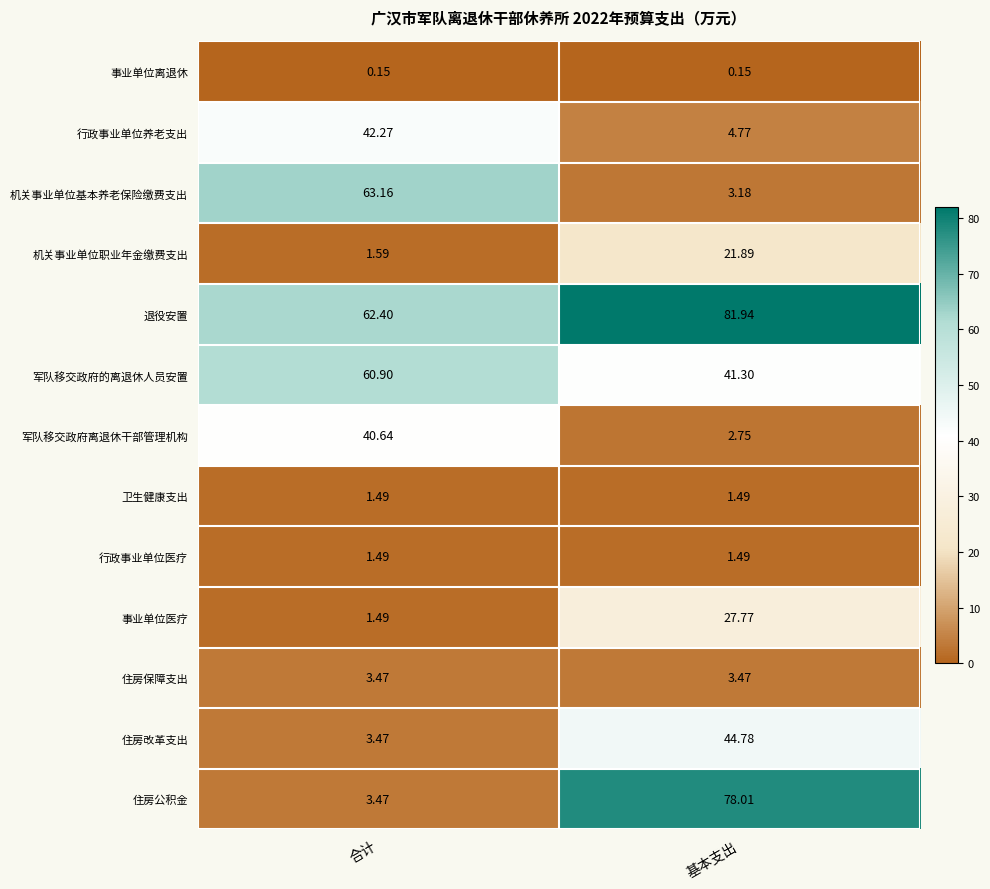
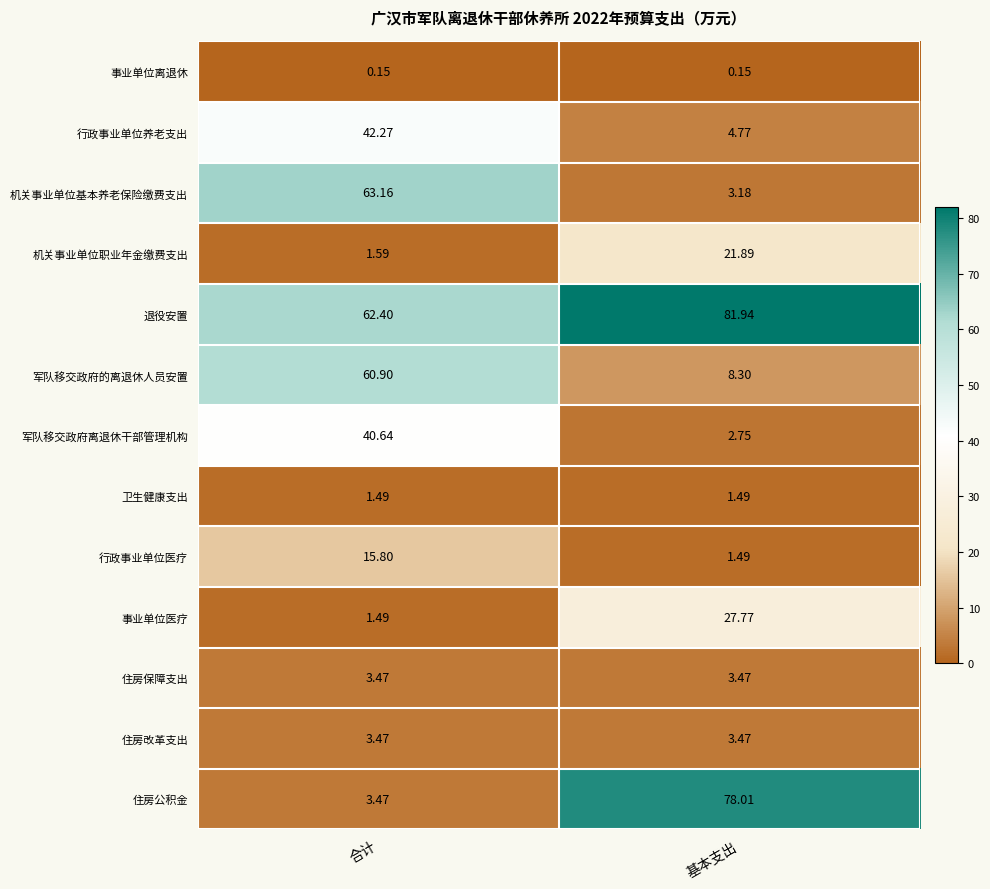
军队移交政府的离退休人员安置, 基本支出: 41.30 -> 8.30
行政事业单位医疗, 合计: 1.49 -> 15.80
住房改革支出, 基本支出: 44.78 -> 3.47
